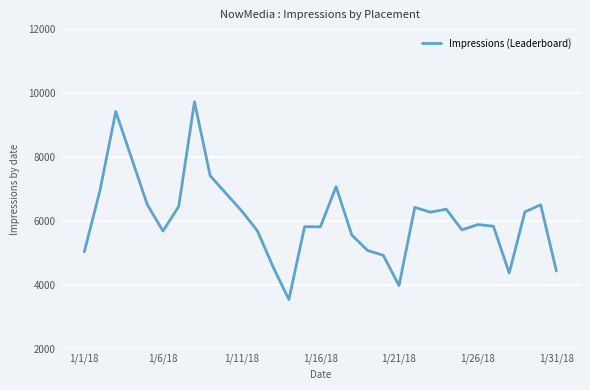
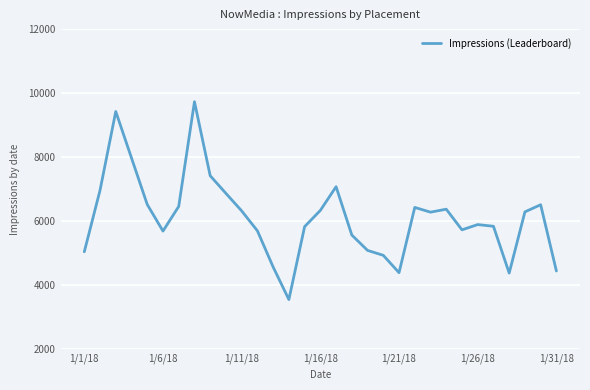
1/16/18: 5800 -> 6300
1/21/18: 4000 -> 4400
